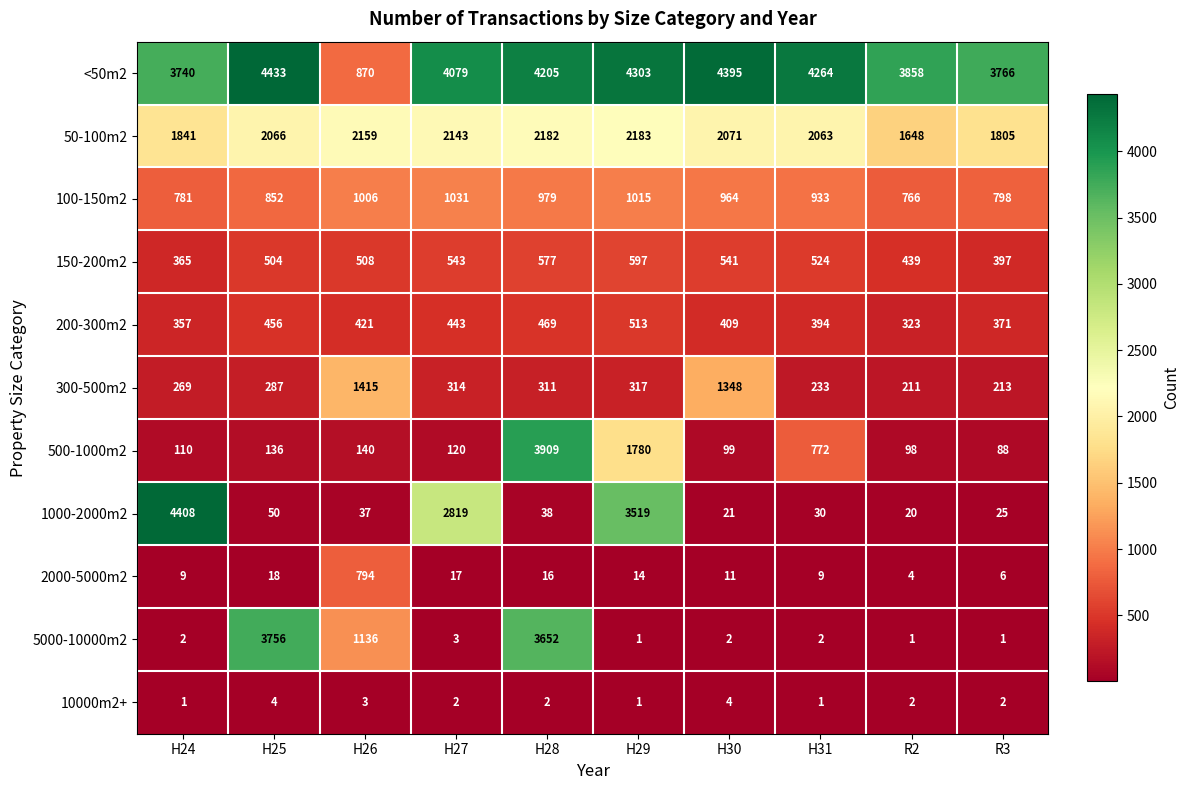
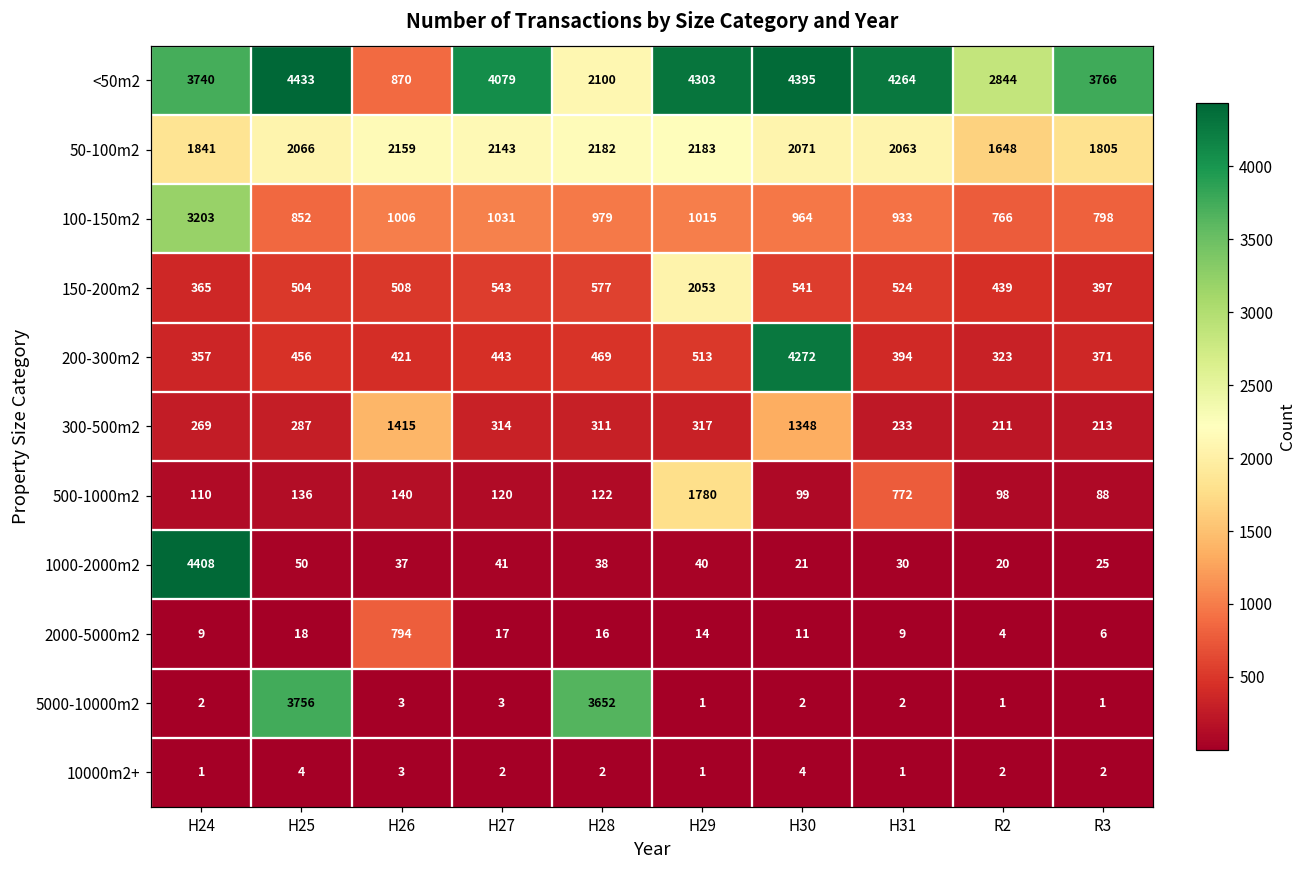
<50m2, H28: 4205 -> 2100
<50m2, R2: 3858 -> 2844
100-150m2, H24: 781 -> 3203
150-200m2, H29: 597 -> 2053
200-300m2, H30: 409 -> 4272
500-1000m2, H28: 3909 -> 122
1000-2000m2, H27: 2819 -> 41
1000-2000m2, H29: 3519 -> 40
5000-10000m2, H26: 1136 -> 3
